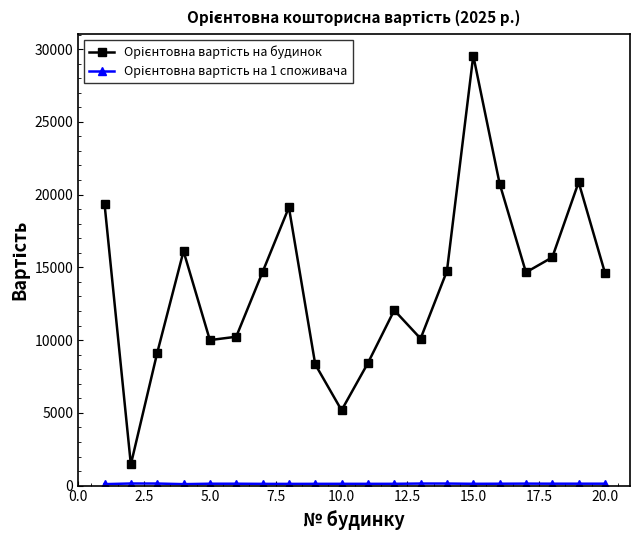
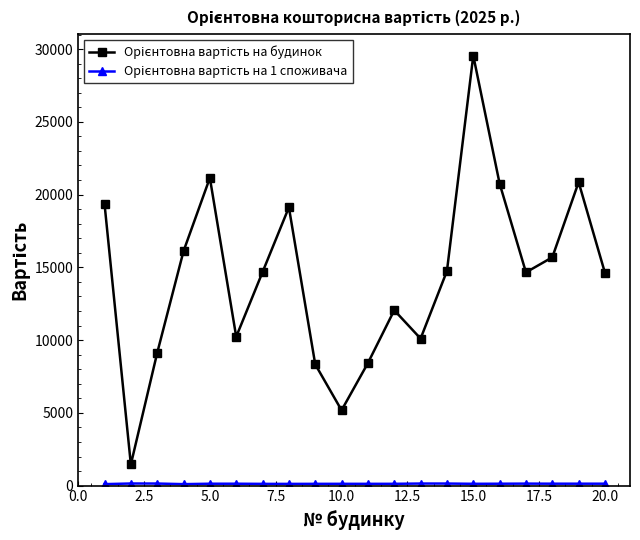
Орієнтовна вартість на будинок, 5.0: 10000 -> 21100
